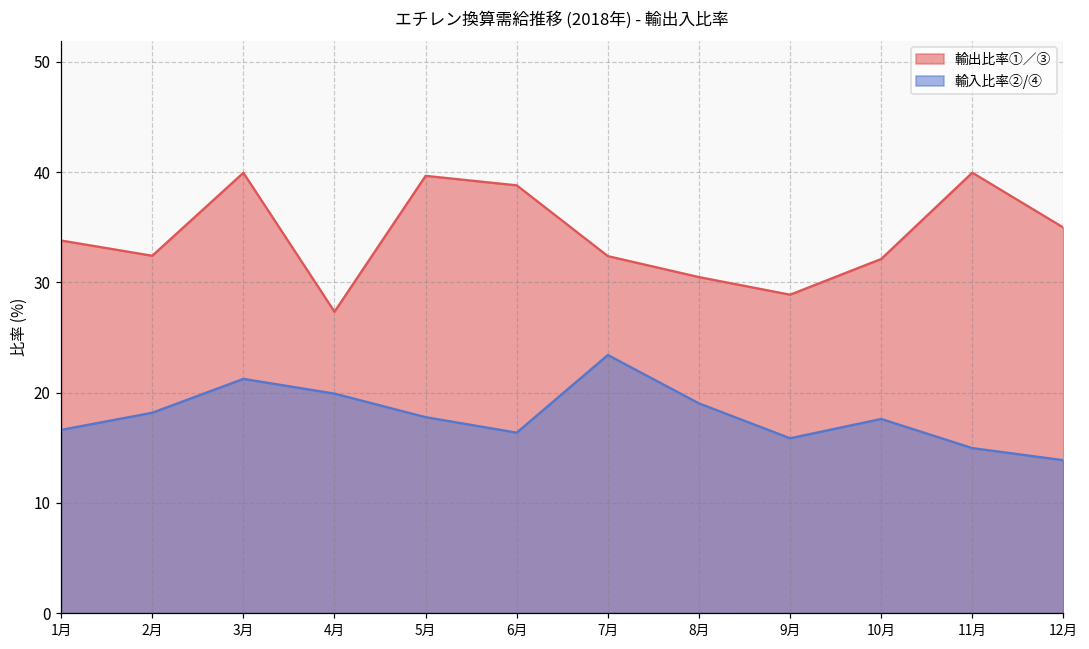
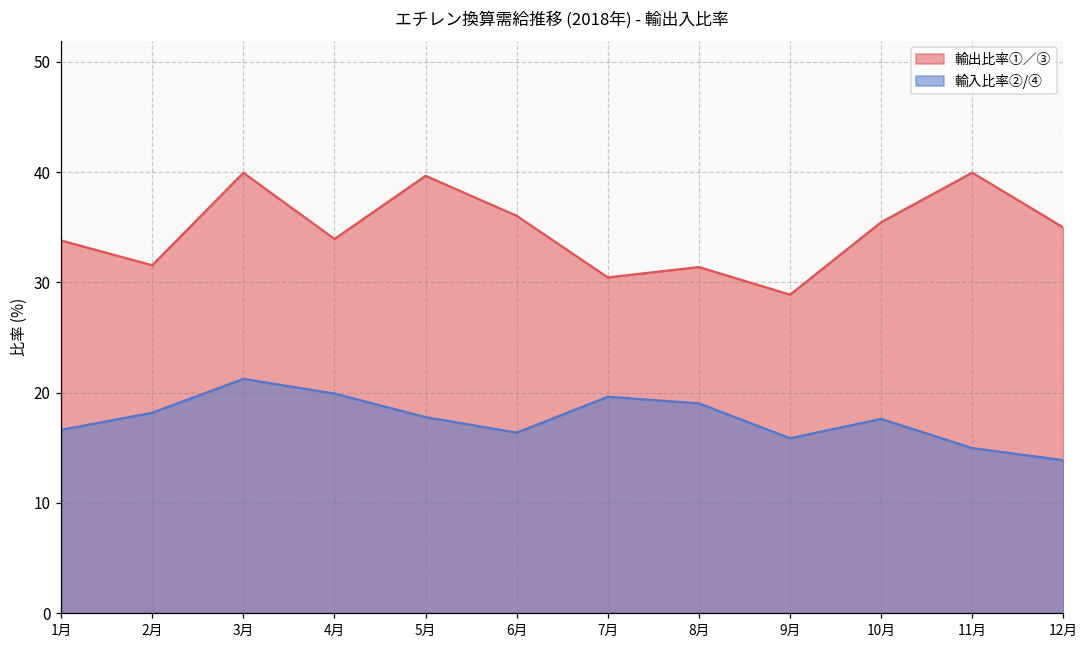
輸出比率①／③, 2月: 32.4 -> 31.5
輸出比率①／③, 4月: 27.3 -> 33.9
輸出比率①／③, 6月: 38.8 -> 36.0
輸出比率①／③, 7月: 32.4 -> 30.4
輸入比率②/④, 7月: 23.4 -> 19.6
輸出比率①／③, 8月: 30.5 -> 31.4
輸出比率①／③, 10月: 32.1 -> 35.5
